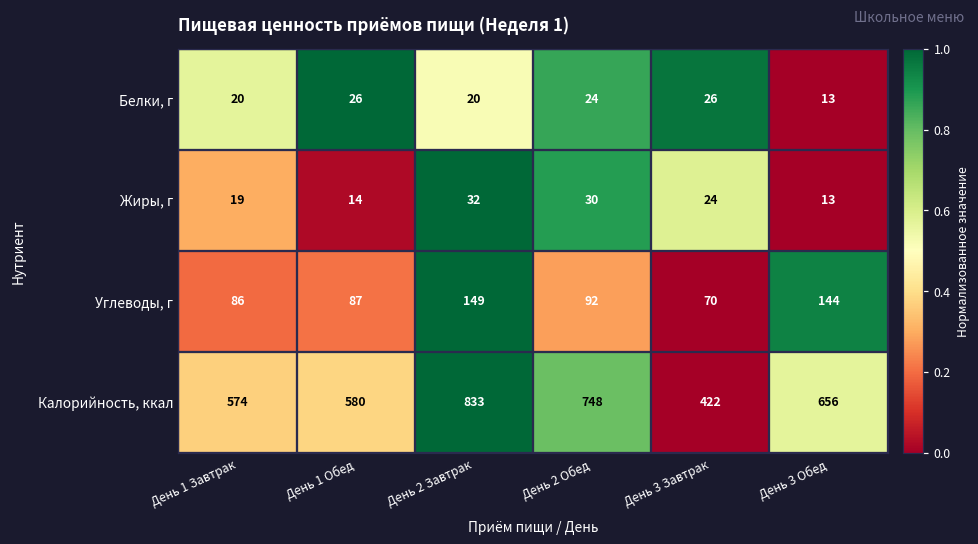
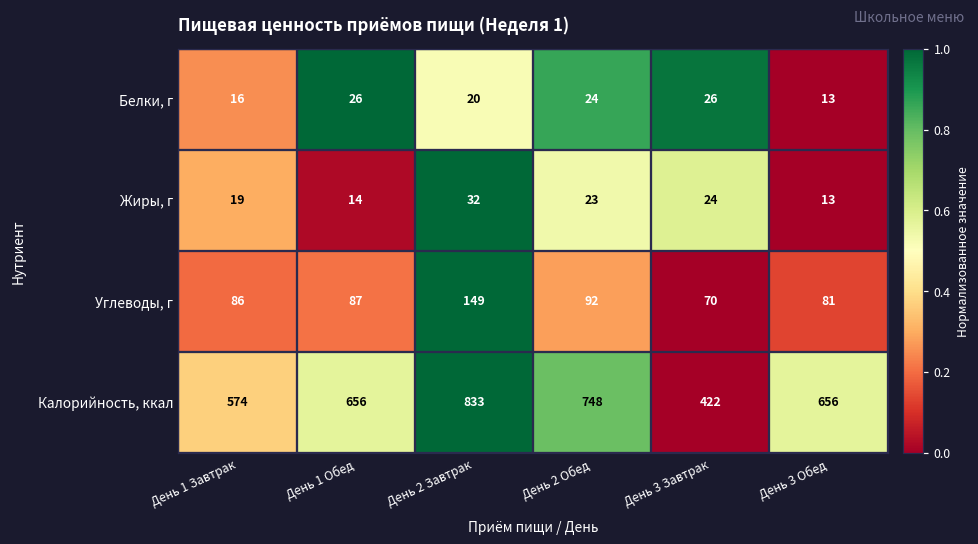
Белки, г, День 1 Завтрак: 20 -> 16
Жиры, г, День 2 Обед: 30 -> 23
Углеводы, г, День 3 Обед: 144 -> 81
Калорийность, ккал, День 1 Обед: 580 -> 656
